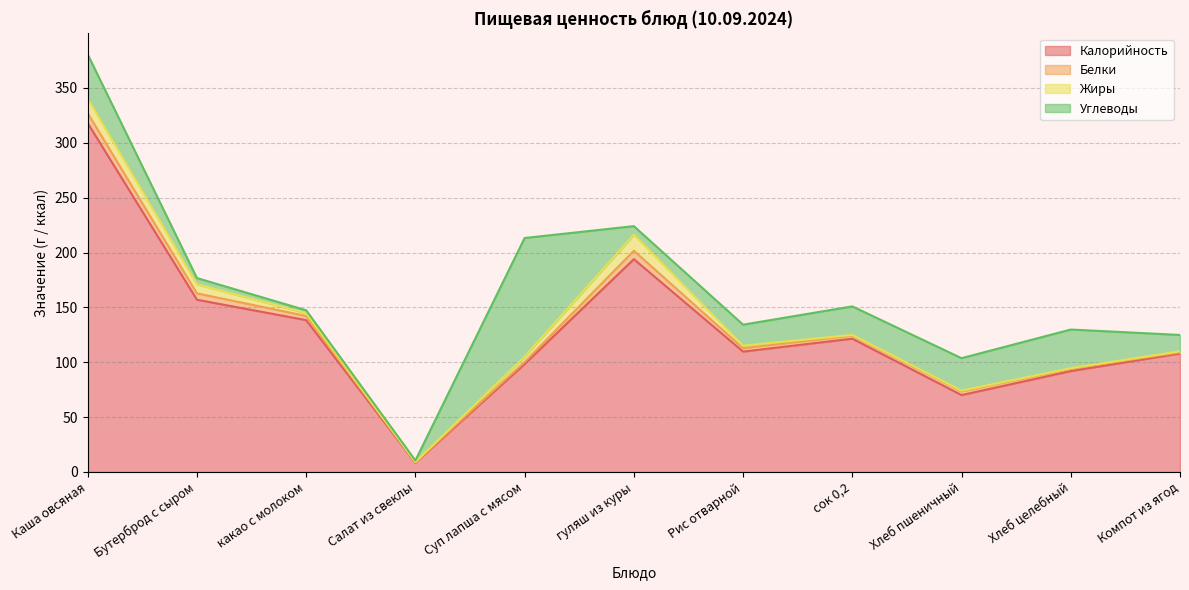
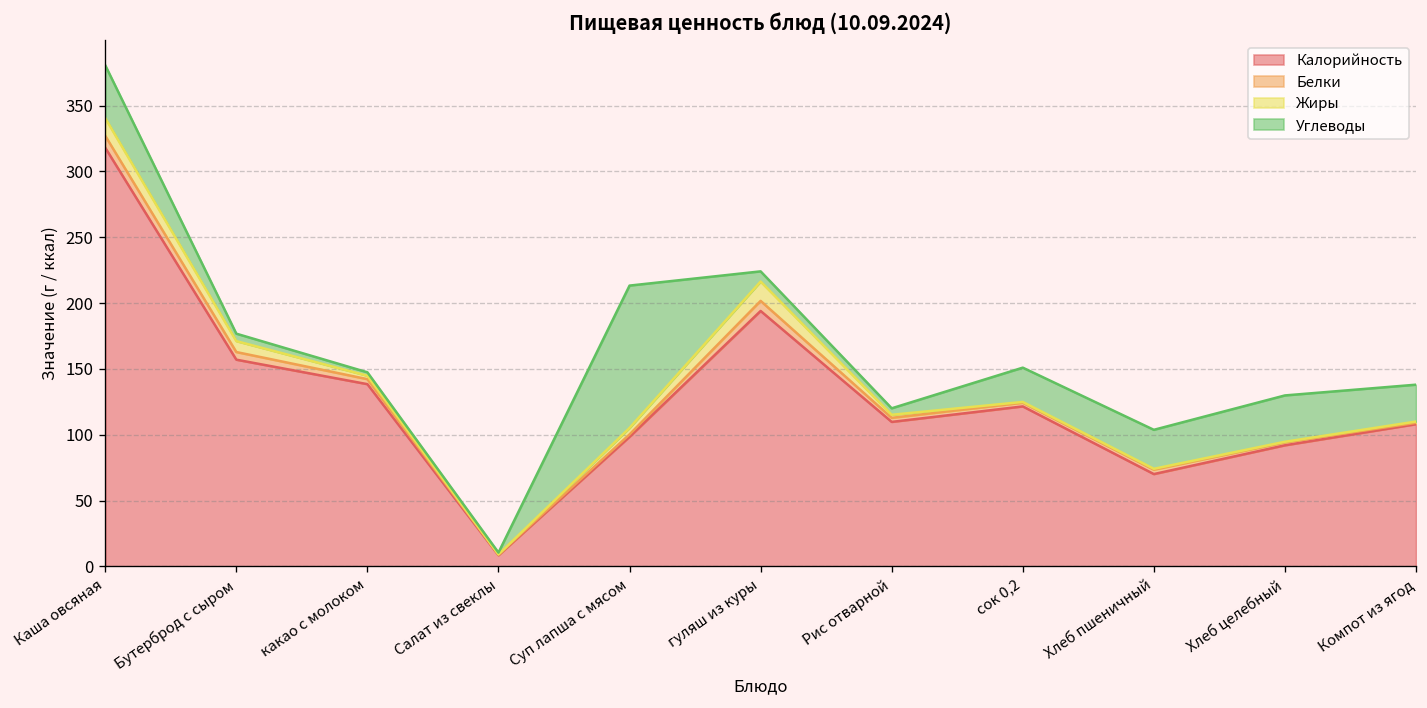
Углеводы, Рис отварной: 19 -> 5
Углеводы, Компот из ягод: 15 -> 28
